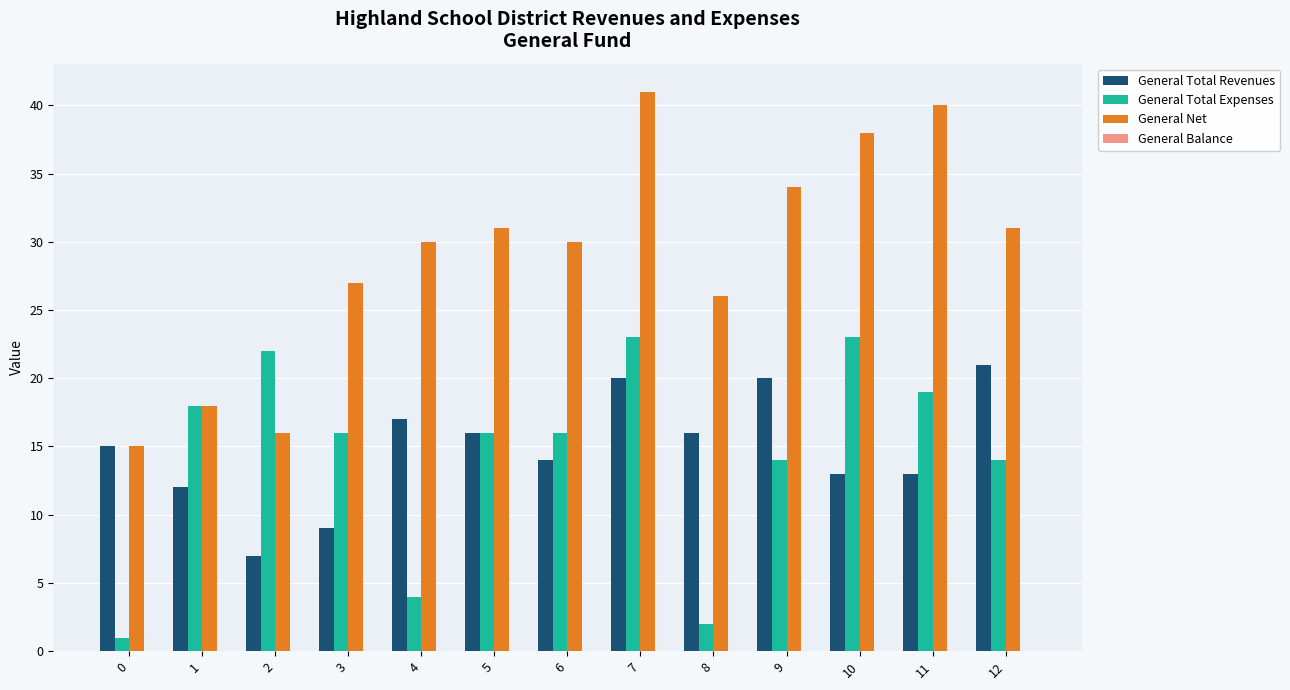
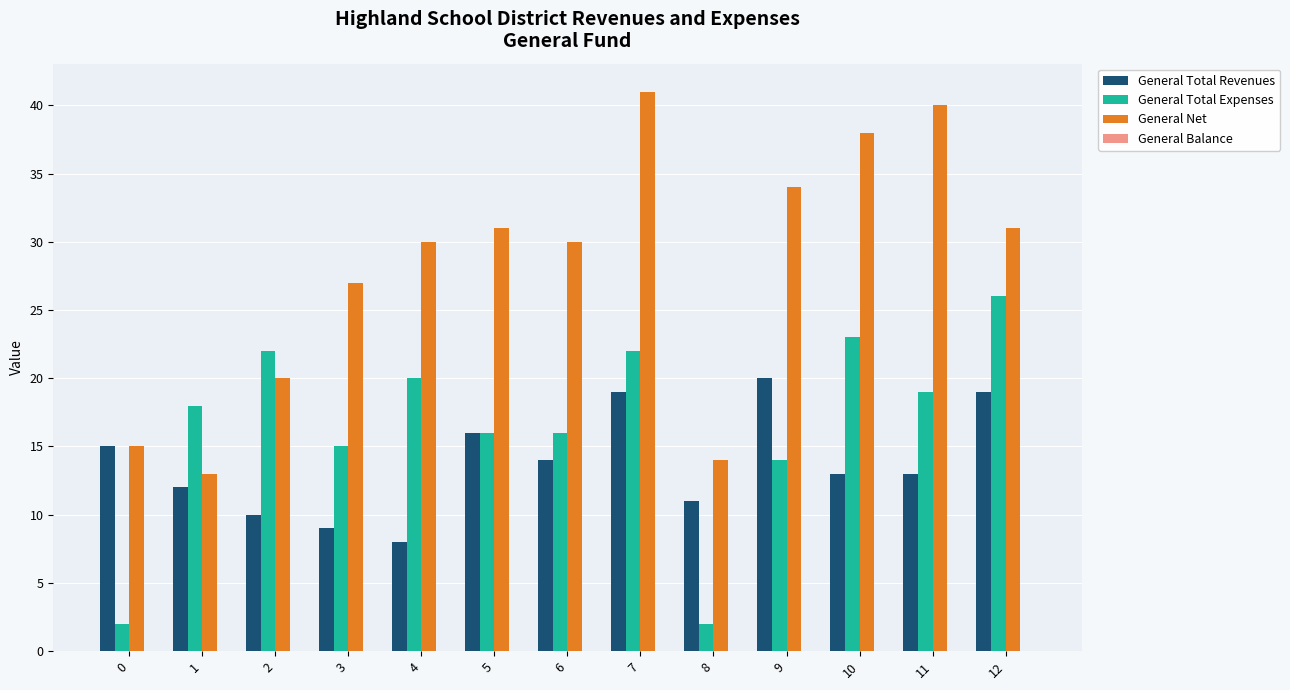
General Total Expenses, 0: 1 -> 2
General Net, 1: 18 -> 13
General Total Revenues, 2: 7 -> 10
General Net, 2: 16 -> 20
General Total Expenses, 3: 16 -> 15
General Total Revenues, 4: 17 -> 8
General Total Expenses, 4: 4 -> 20
General Total Revenues, 7: 20 -> 19
General Total Expenses, 7: 23 -> 22
General Total Revenues, 8: 16 -> 11
General Net, 8: 26 -> 14
General Total Revenues, 12: 21 -> 19
General Total Expenses, 12: 14 -> 26
